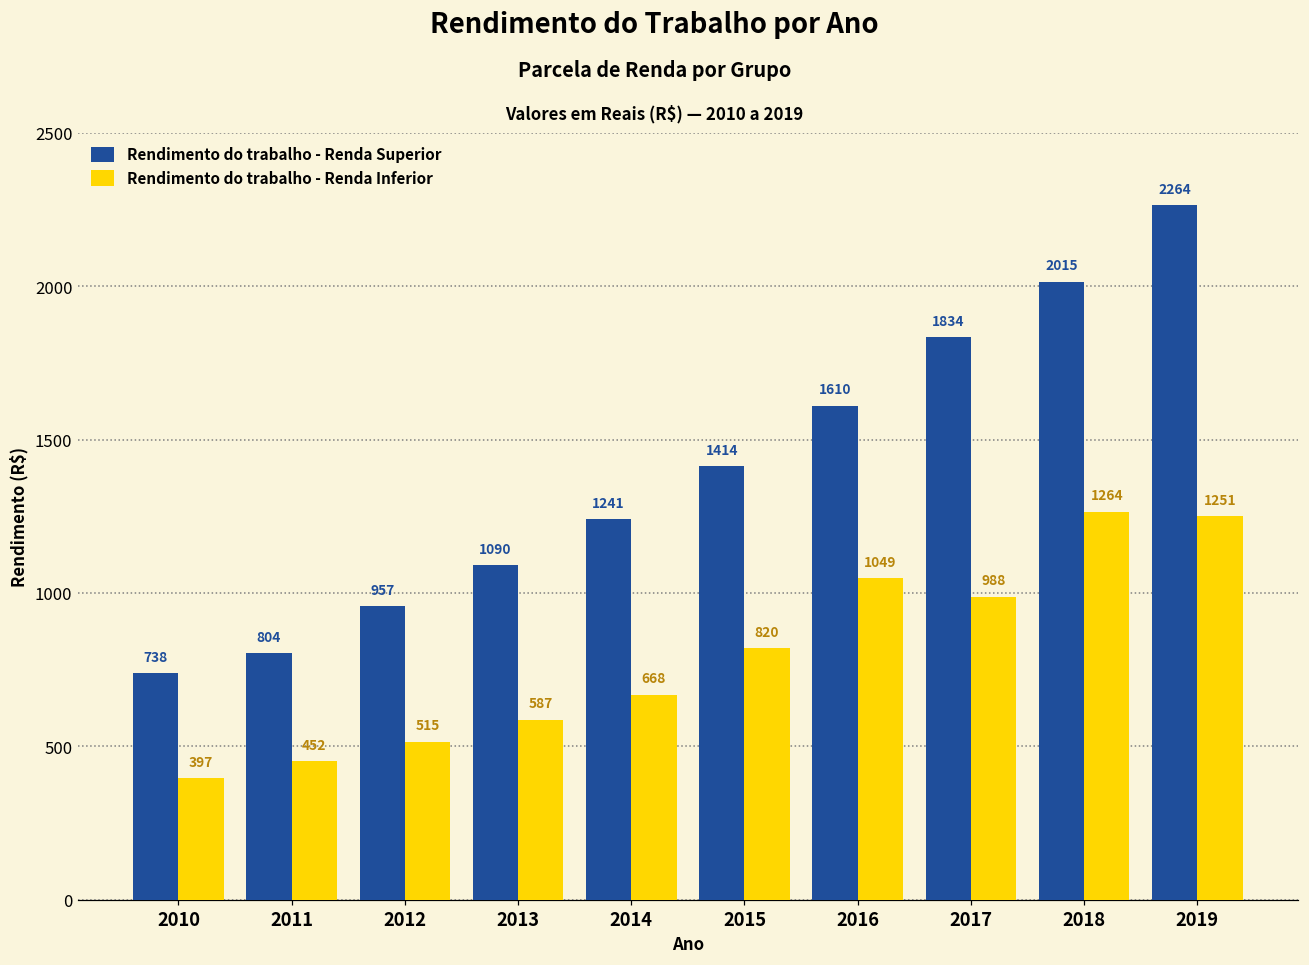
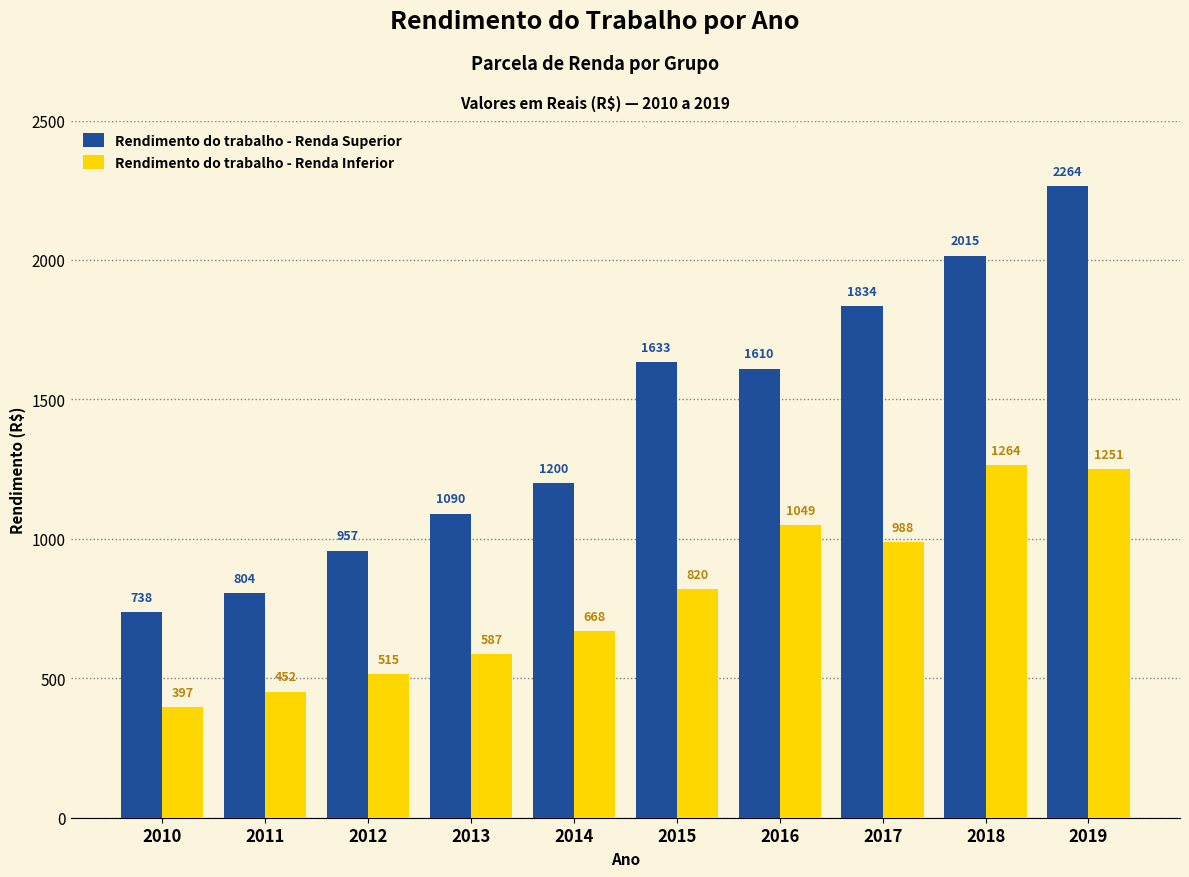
Rendimento do trabalho - Renda Superior, 2014: 1241 -> 1200
Rendimento do trabalho - Renda Superior, 2015: 1414 -> 1633
